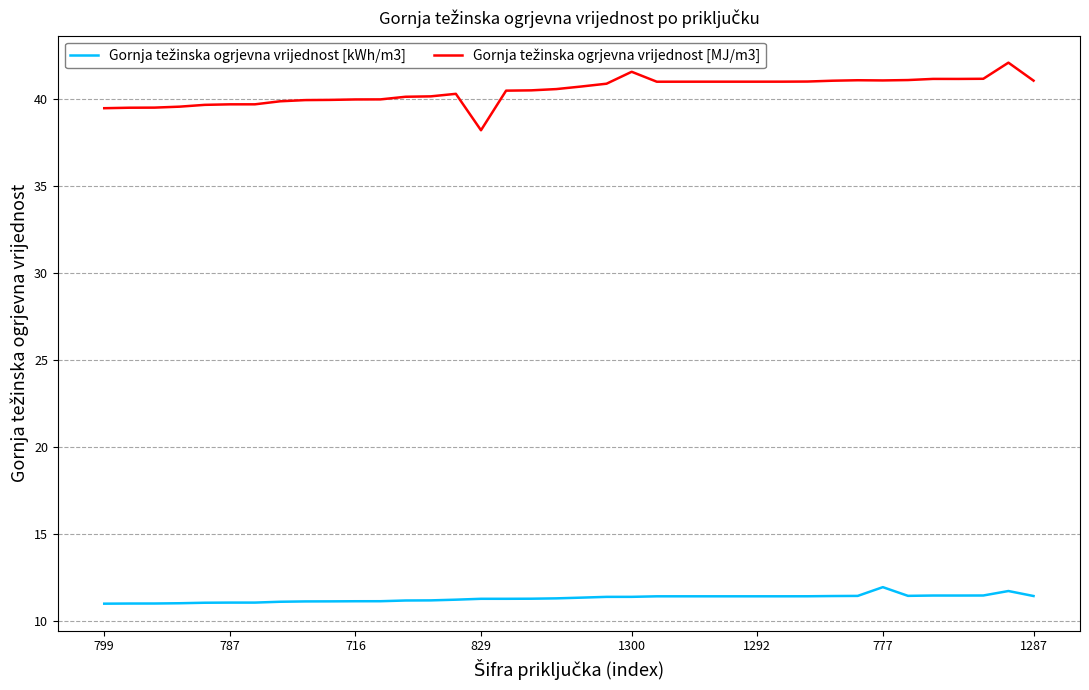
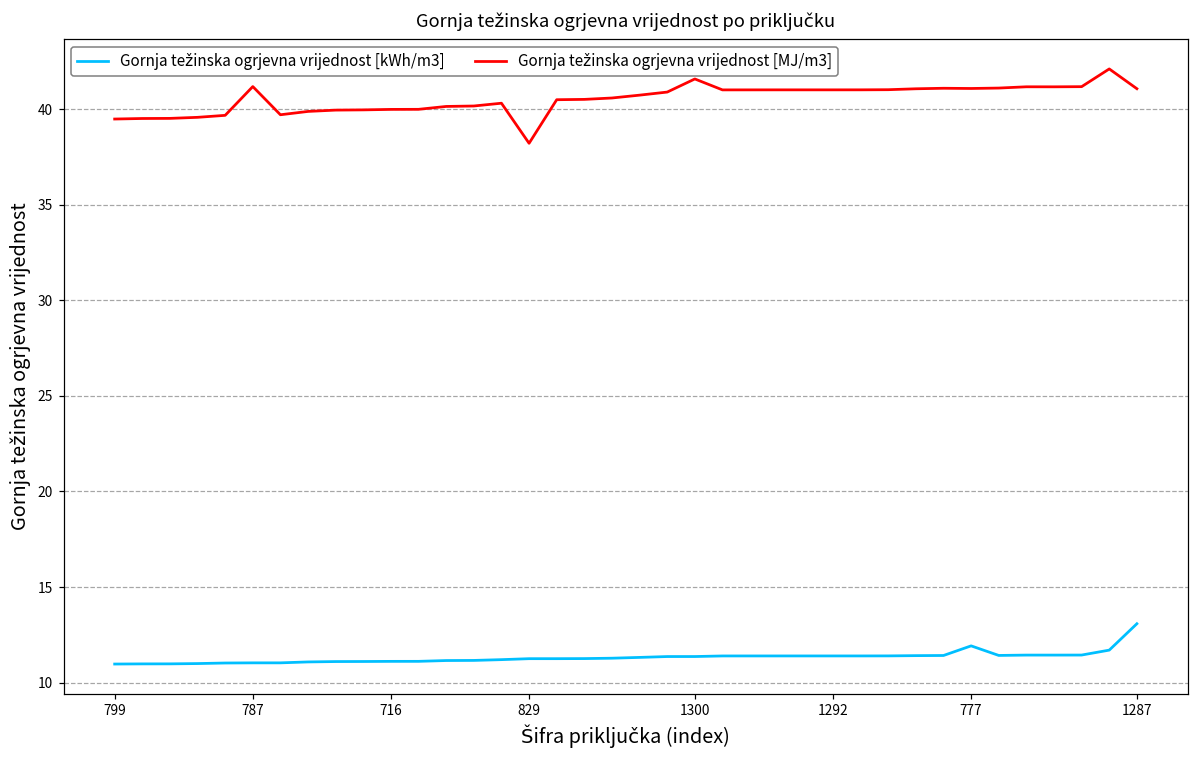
Gornja težinska ogrjevna vrijednost [MJ/m3], 787: 39.7 -> 41.2
Gornja težinska ogrjevna vrijednost [kWh/m3], 1287: 11.4 -> 13.1
